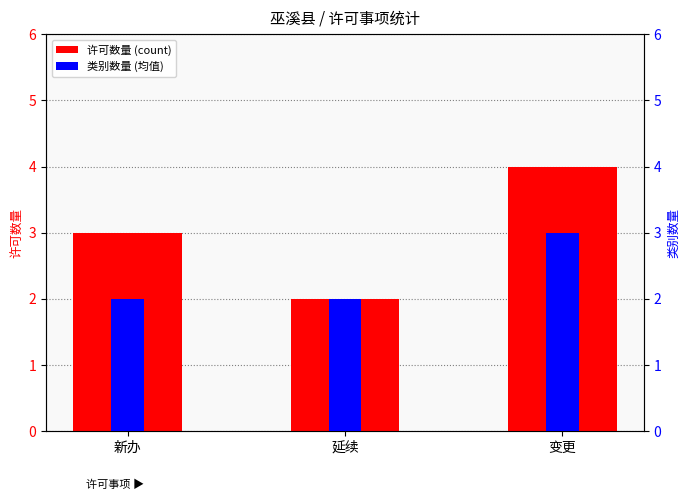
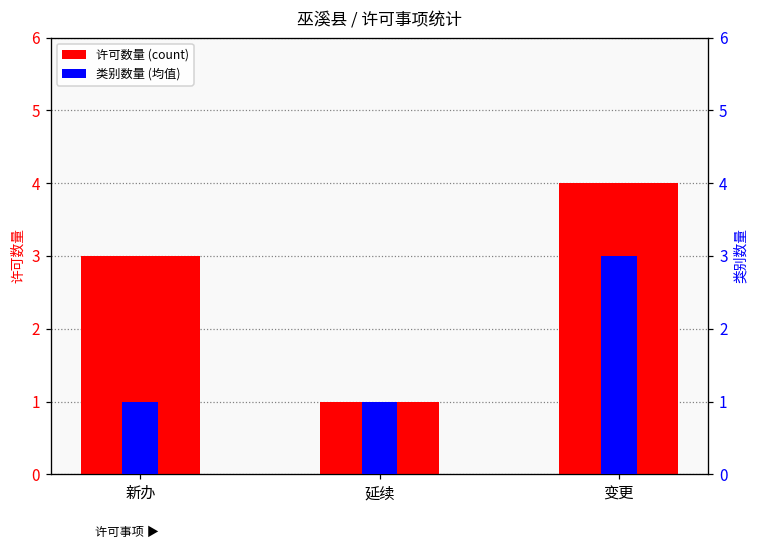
许可数量 (count), 延续: 2 -> 1
类别数量 (均值), 新办: 2 -> 1
类别数量 (均值), 延续: 2 -> 1
